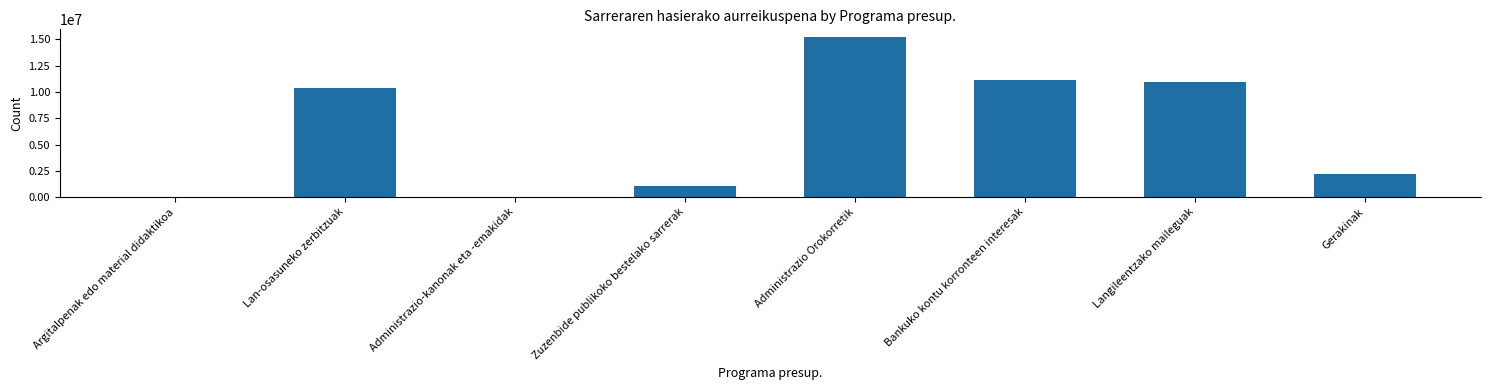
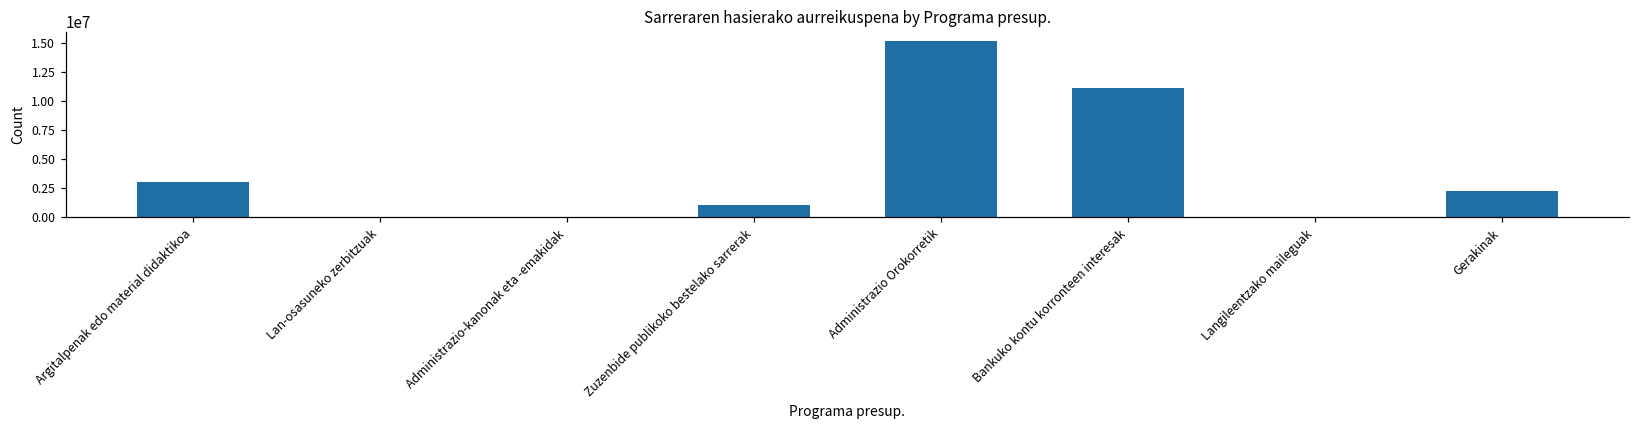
Argitalpenak edo material didaktikoa: 0 -> 3100000
Lan-osasuneko zerbitzuak: 10400000 -> 0
Langileentzako maileguak: 10900000 -> 0
